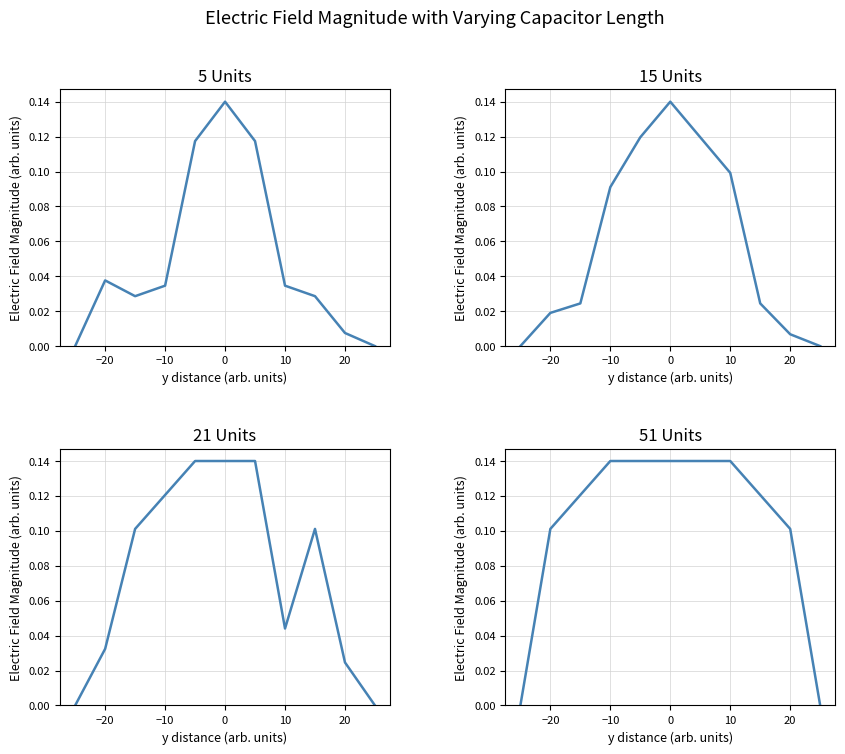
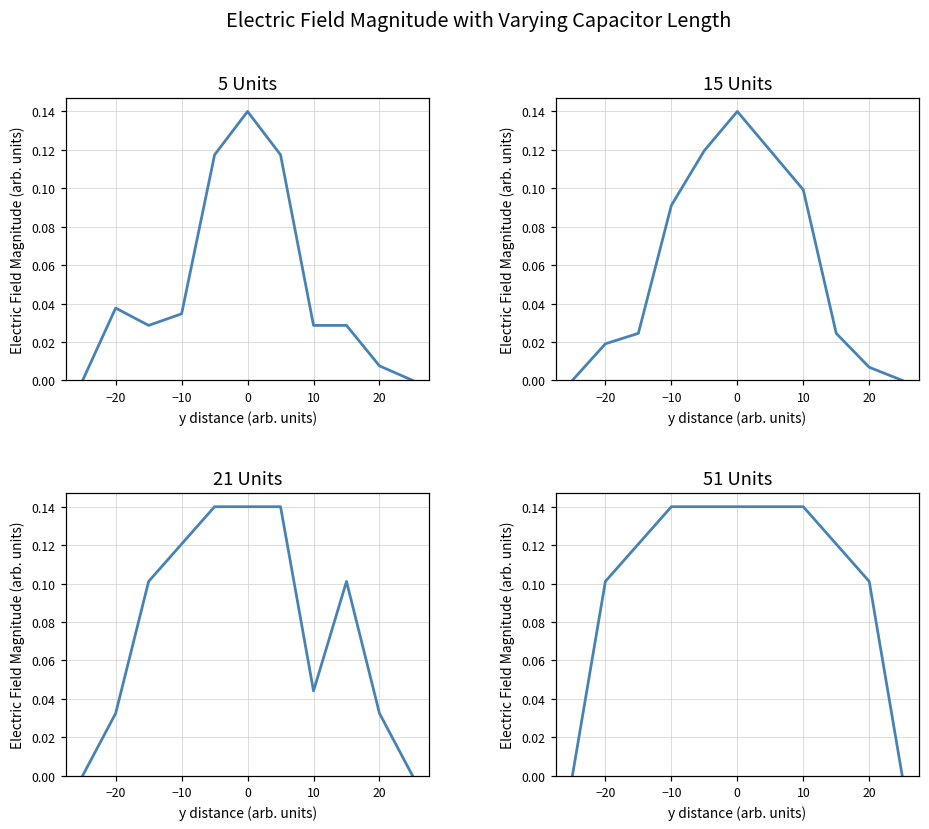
5 Units, 10: 0.035 -> 0.029
21 Units, 20: 0.025 -> 0.032
